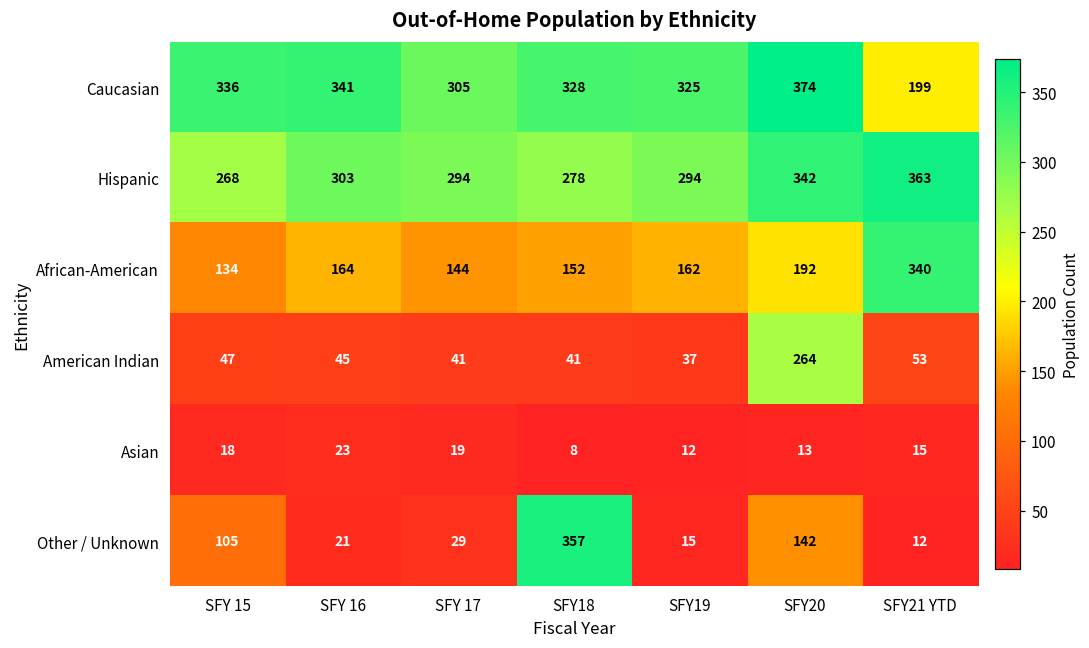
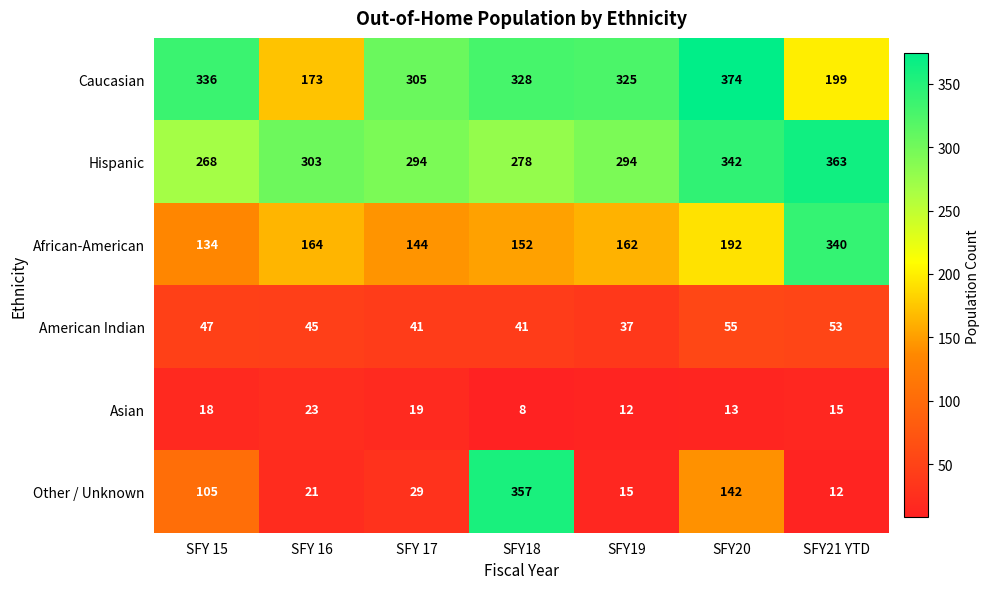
Caucasian, SFY 16: 341 -> 173
American Indian, SFY20: 264 -> 55
